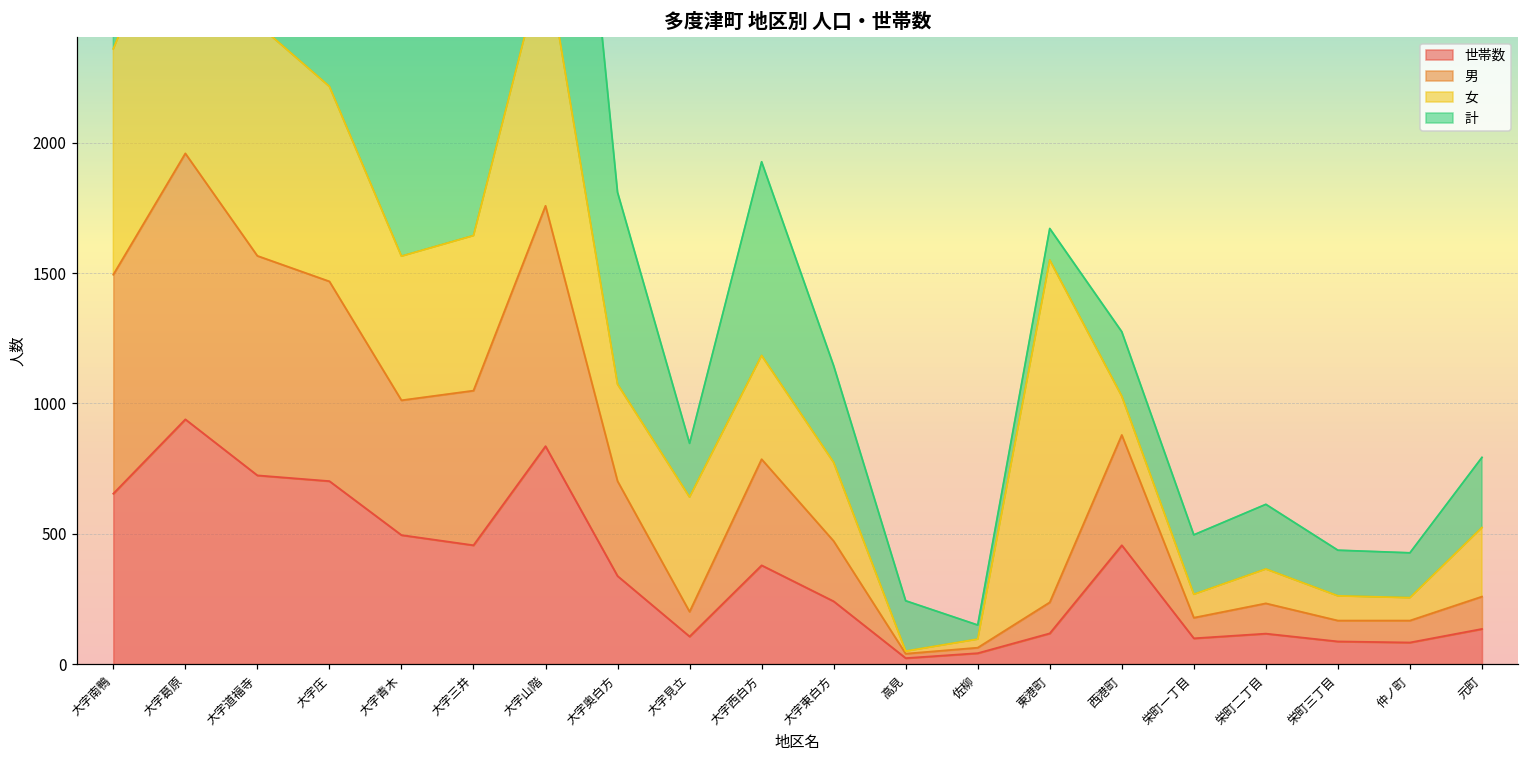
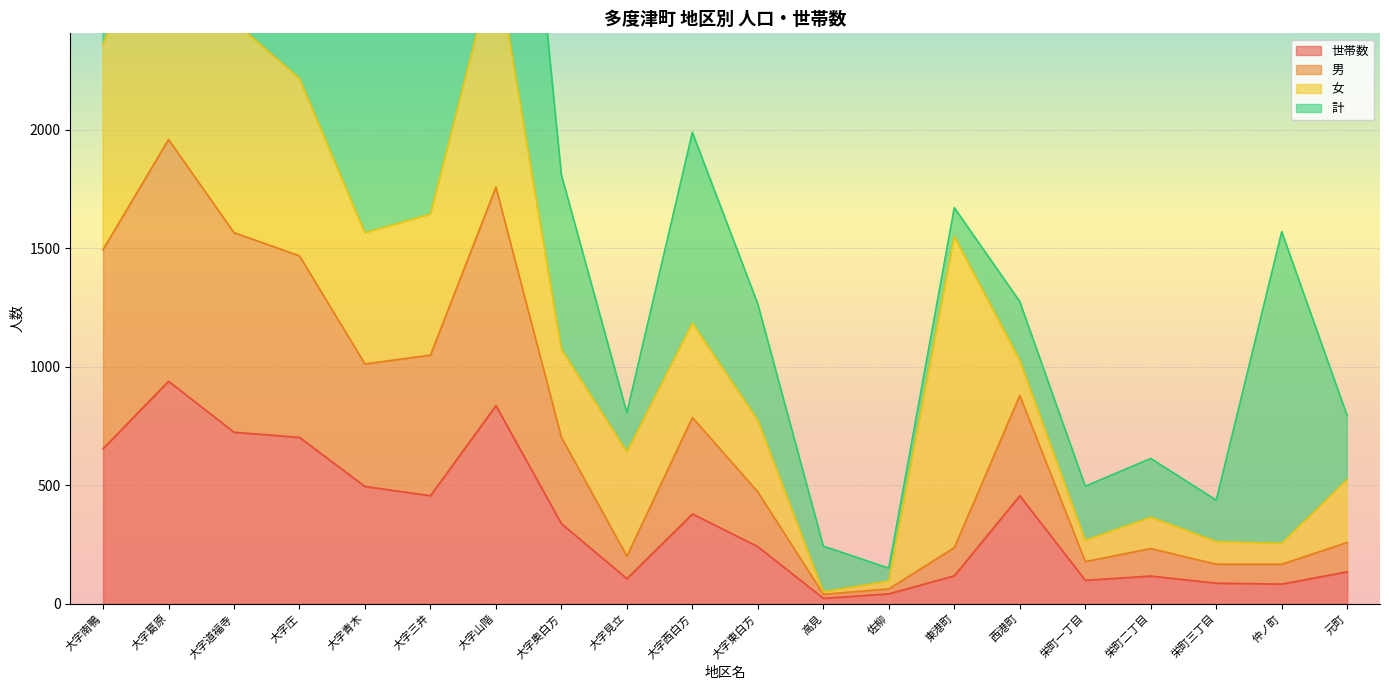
計, 大字見立: 210 -> 170
計, 大字西白方: 740 -> 810
計, 大字東白方: 370 -> 490
計, 仲ノ町: 170 -> 1320
